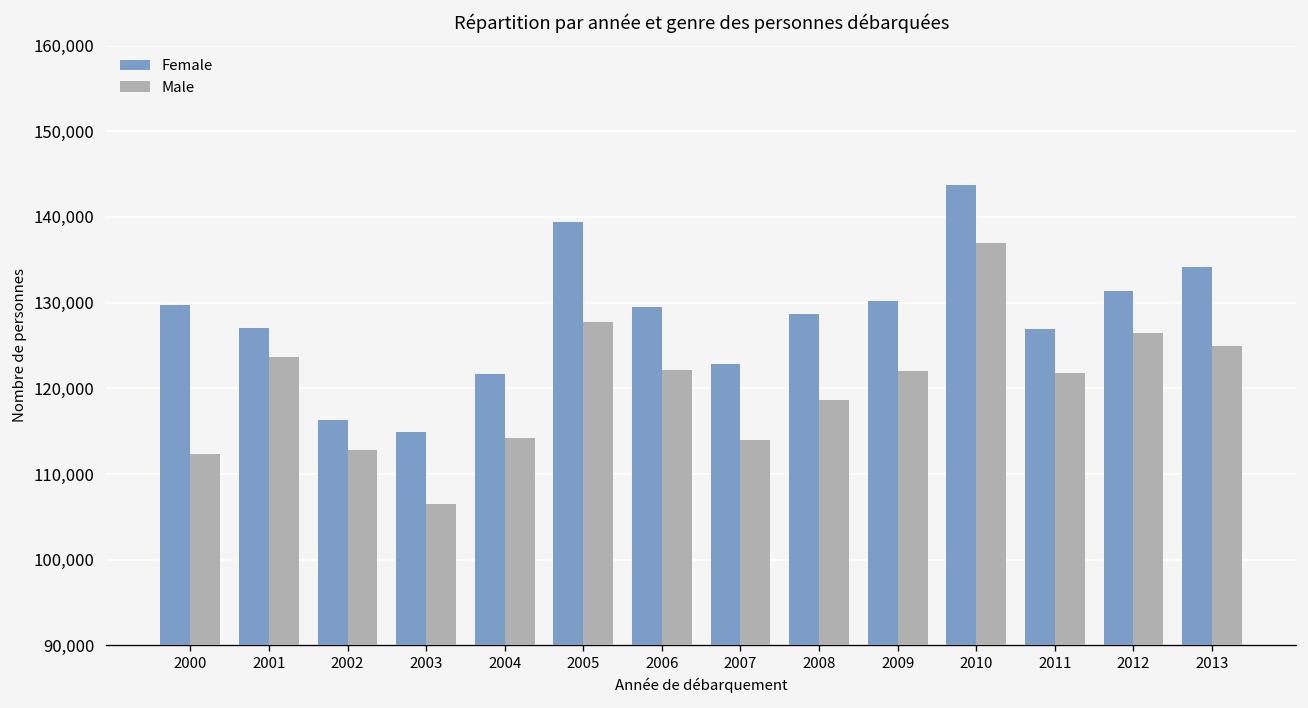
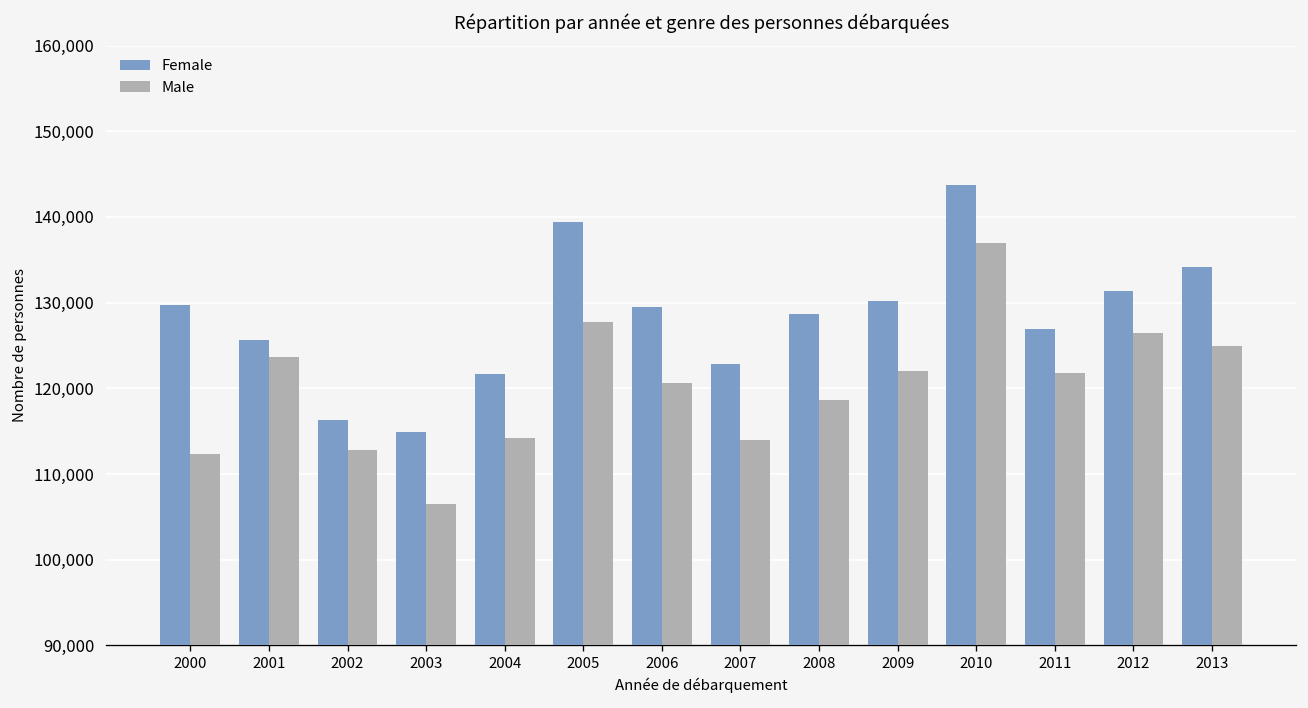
Female, 2001: 127,000 -> 126,000
Male, 2006: 122,000 -> 121,000
